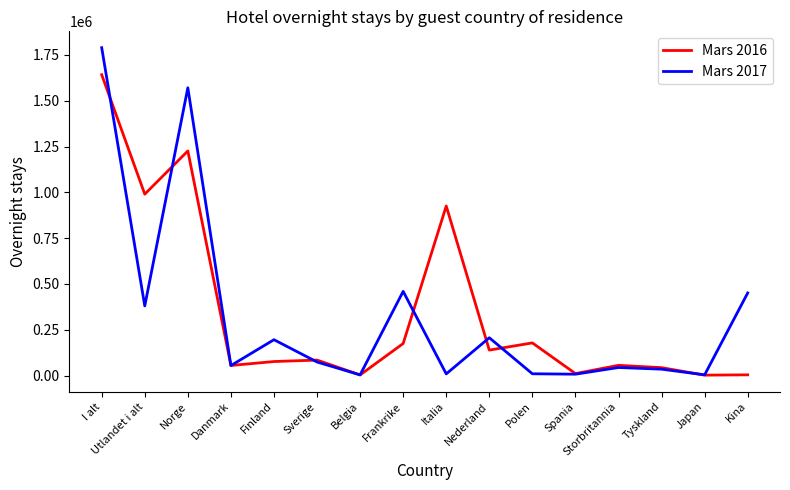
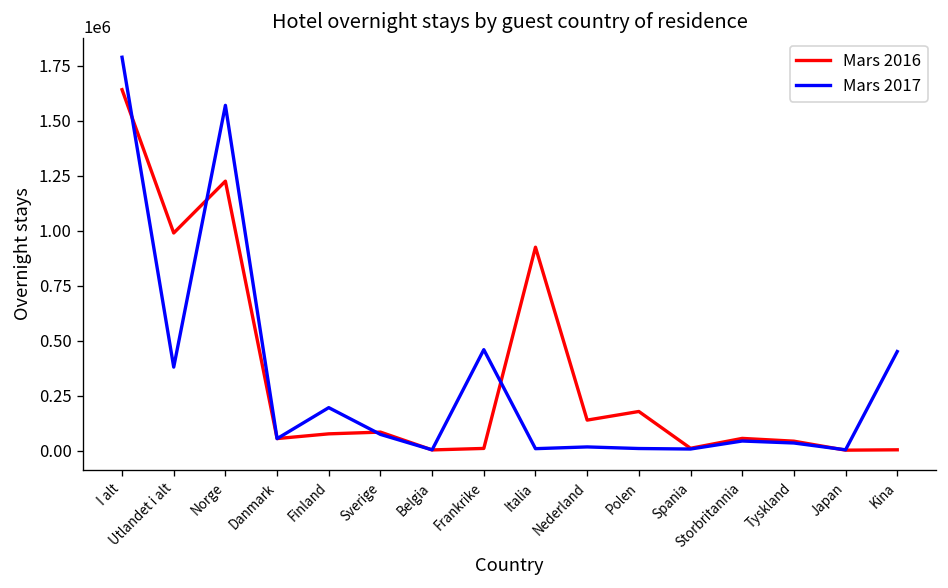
Mars 2016, Frankrike: 180000 -> 10000
Mars 2017, Nederland: 210000 -> 20000
